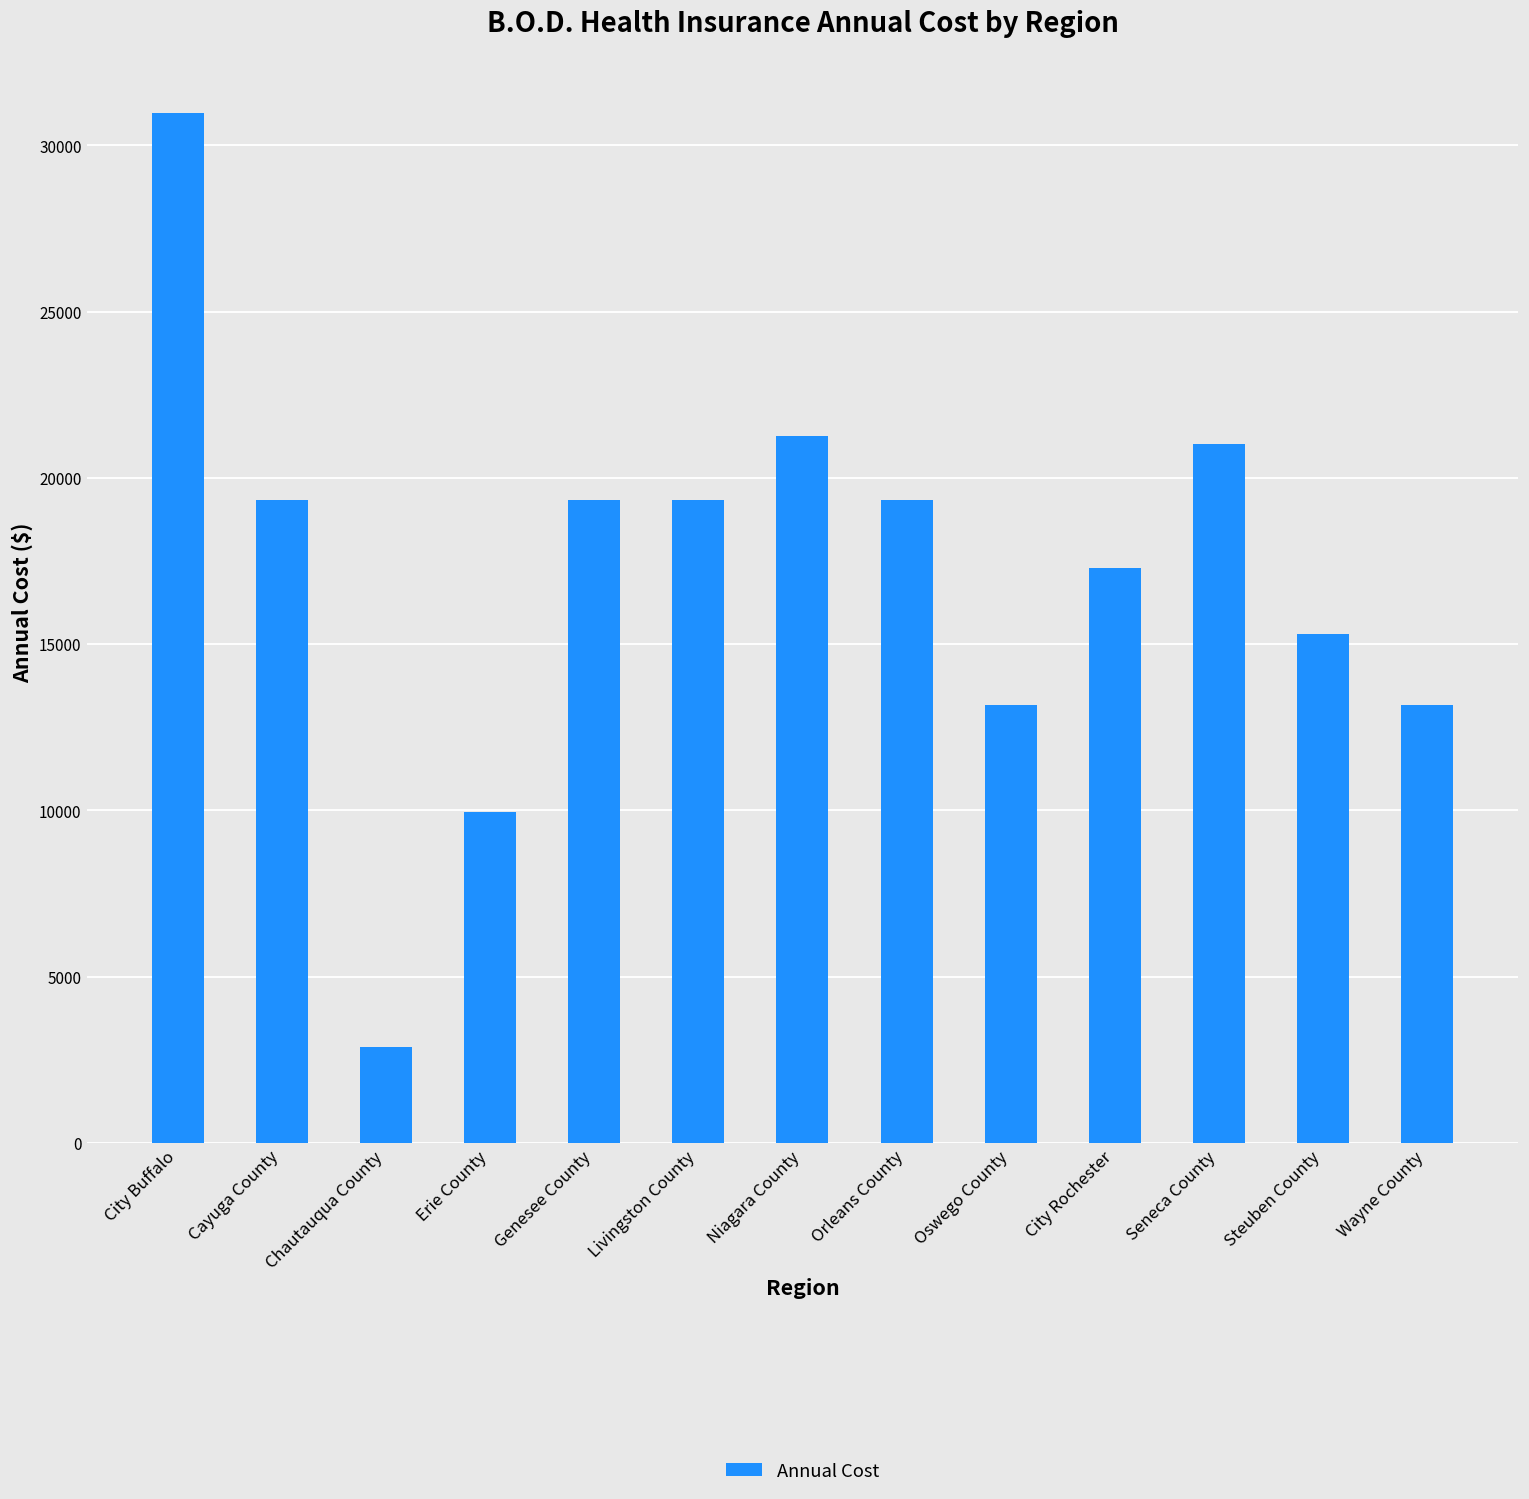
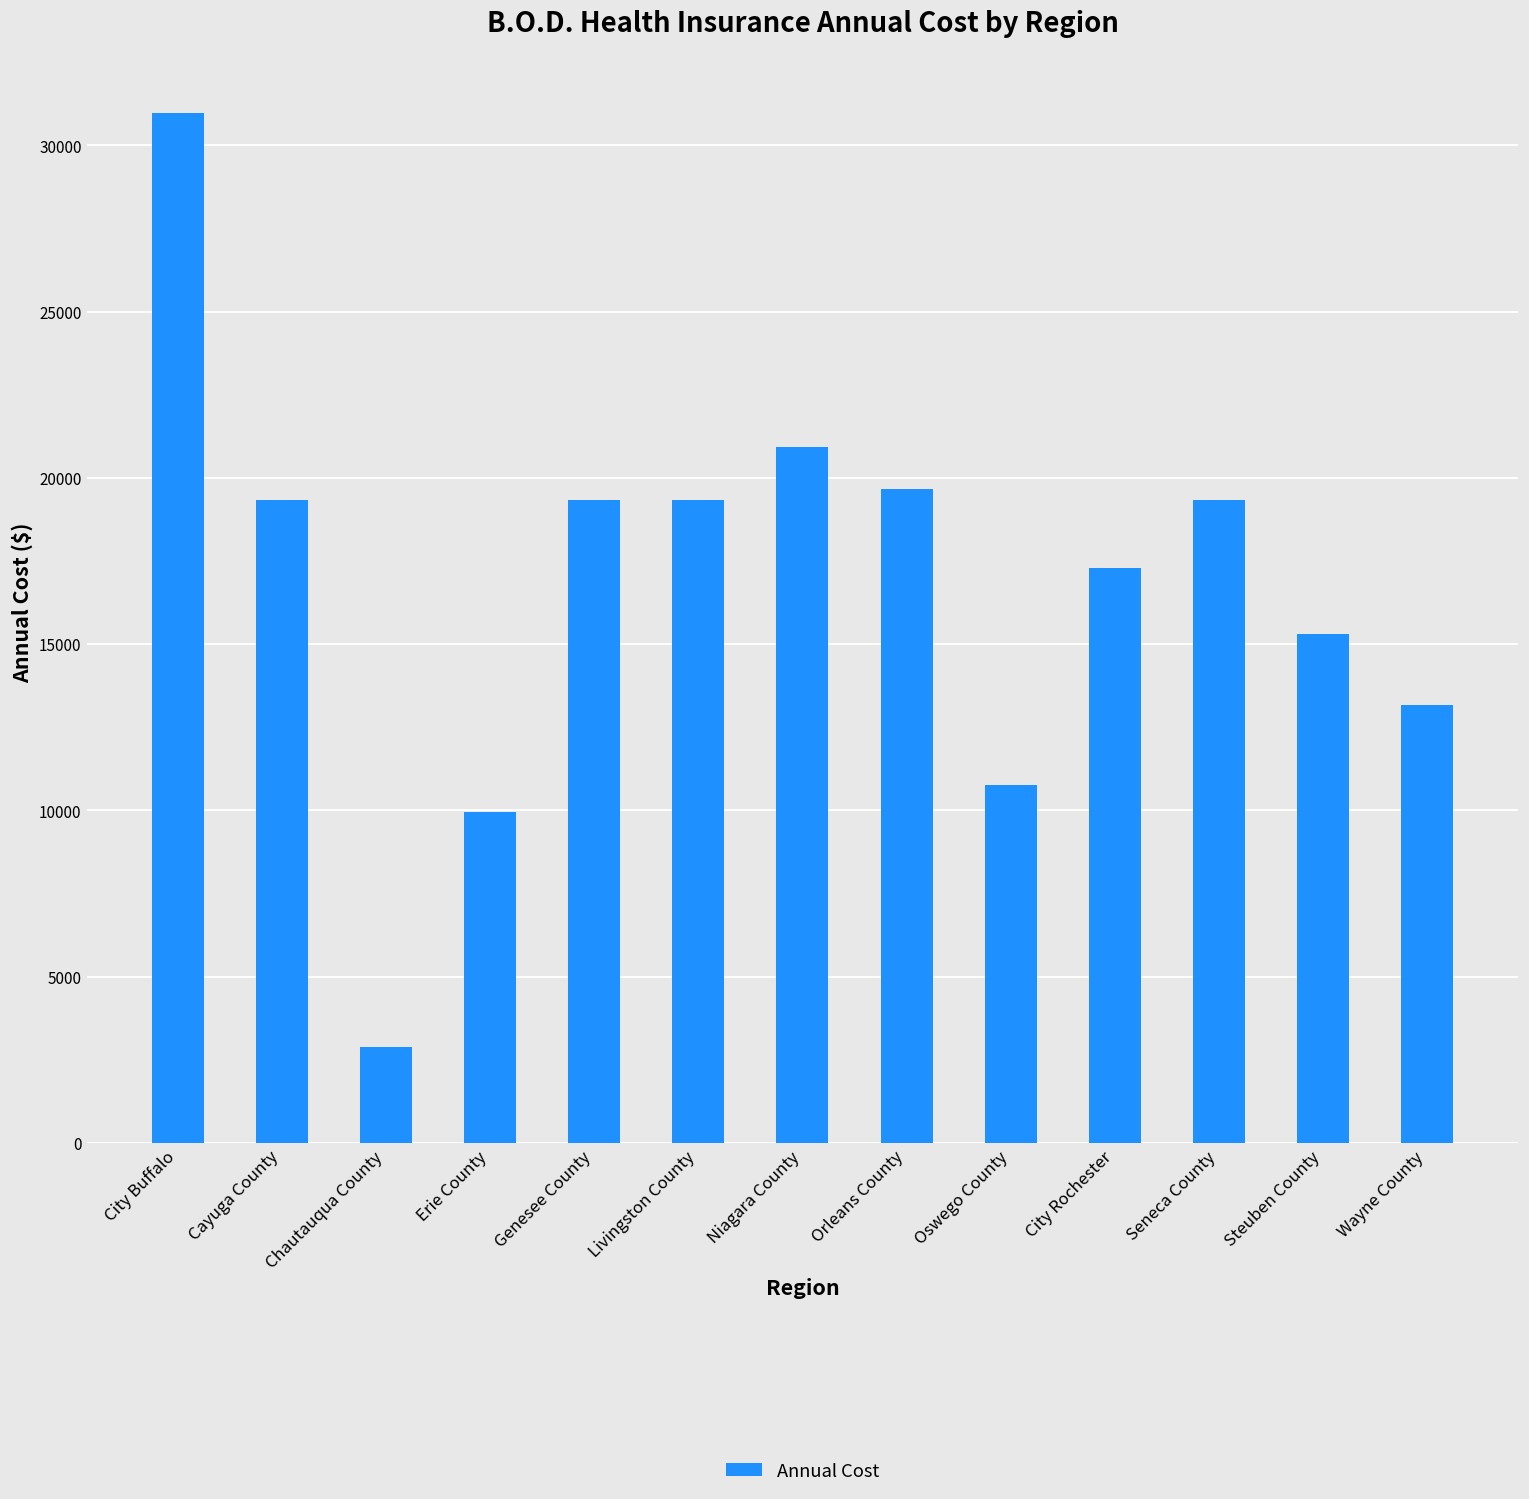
Niagara County: 21300 -> 20900
Orleans County: 19300 -> 19700
Oswego County: 13200 -> 10800
Seneca County: 21000 -> 19300
